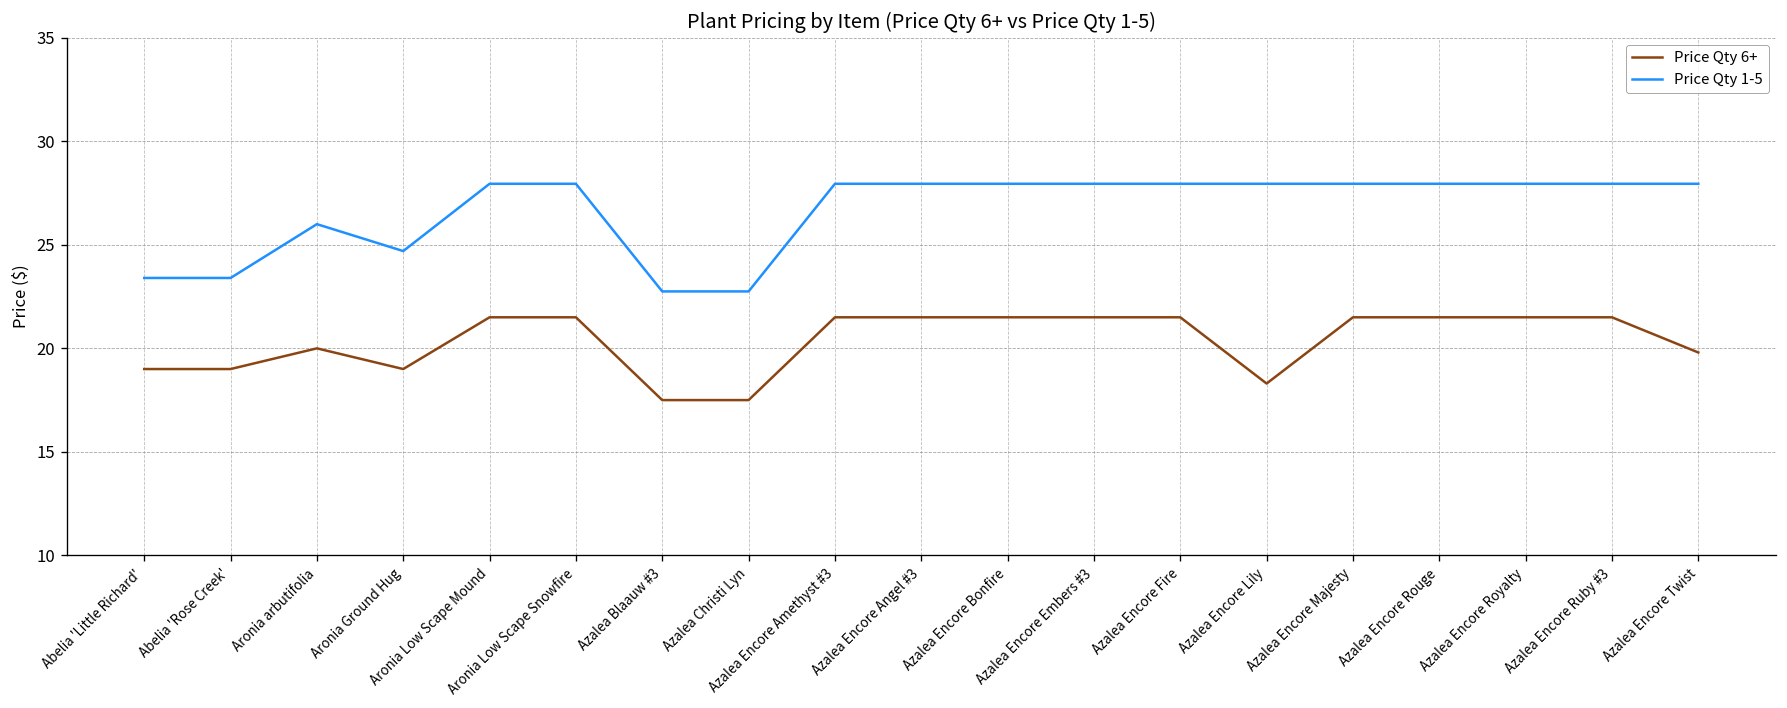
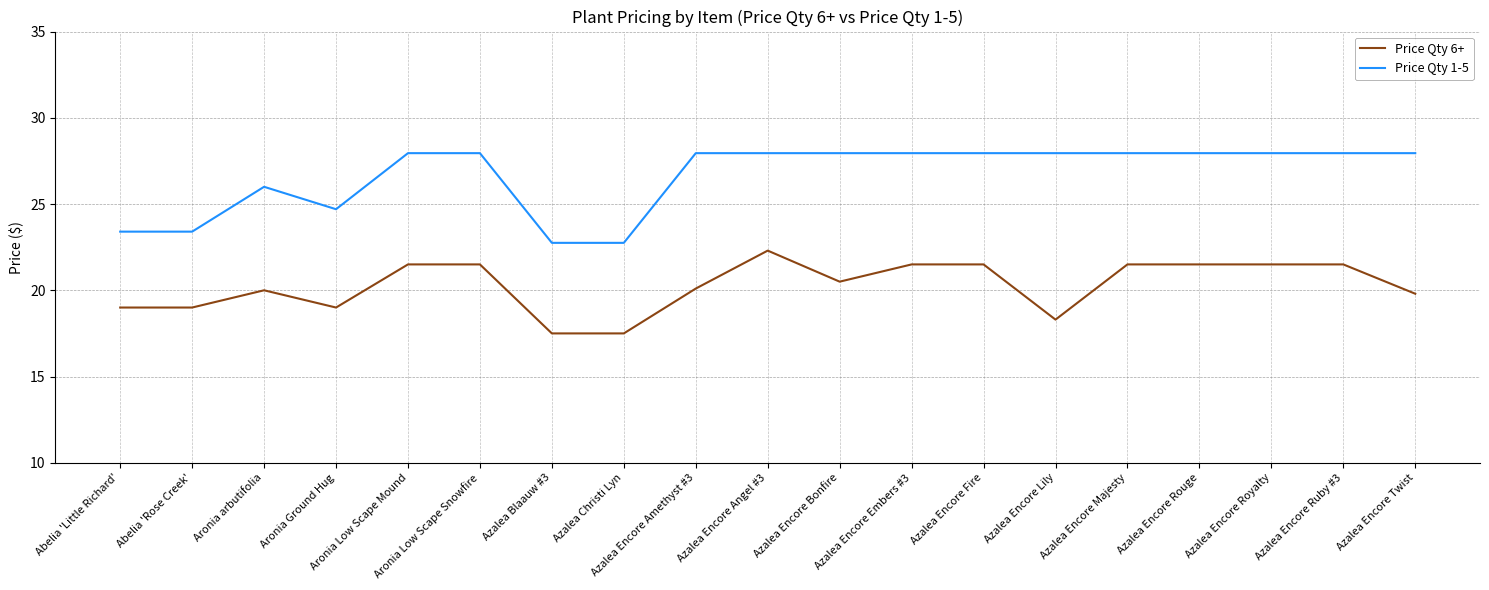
Price Qty 6+, Azalea Encore Amethyst #3: 21.5 -> 20.1
Price Qty 6+, Azalea Encore Angel #3: 21.5 -> 22.3
Price Qty 6+, Azalea Encore Bonfire: 21.5 -> 20.5
